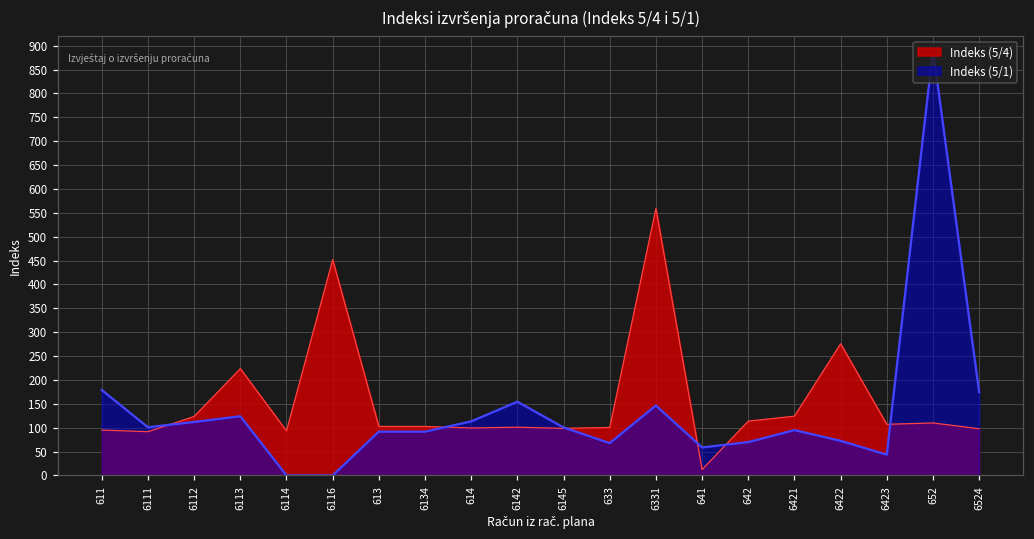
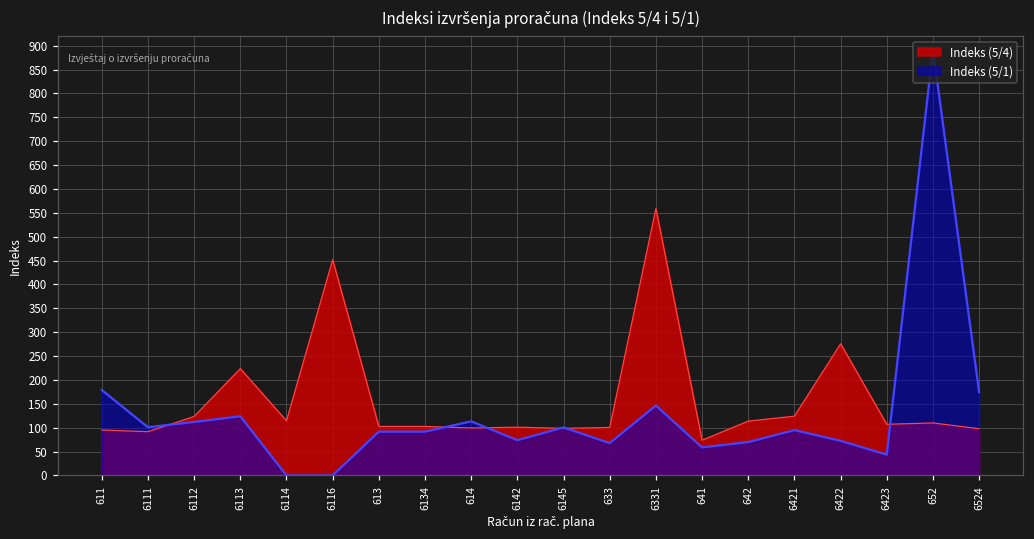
Indeks (5/4), 6114: 90 -> 110
Indeks (5/1), 6142: 150 -> 70
Indeks (5/4), 641: 10 -> 70
